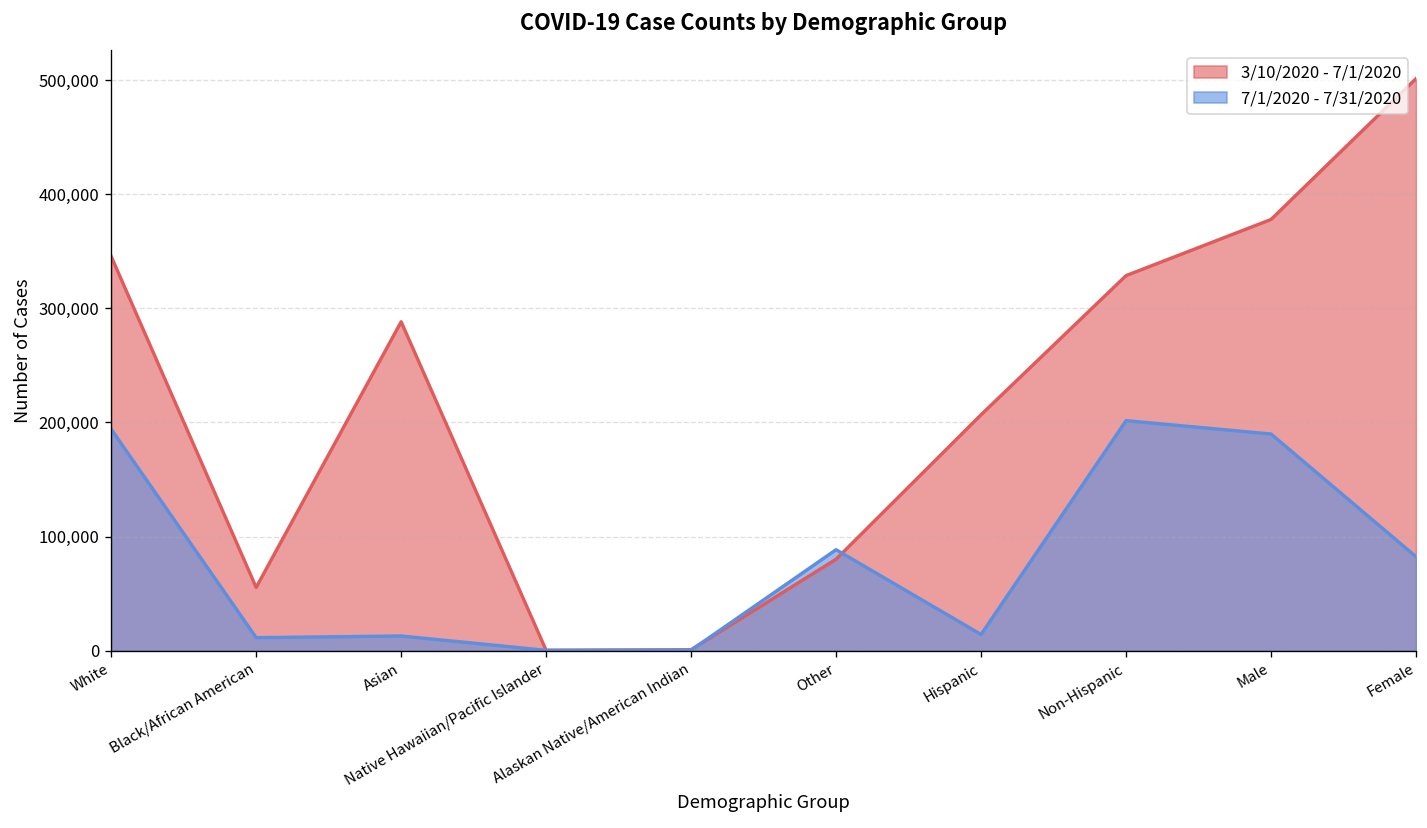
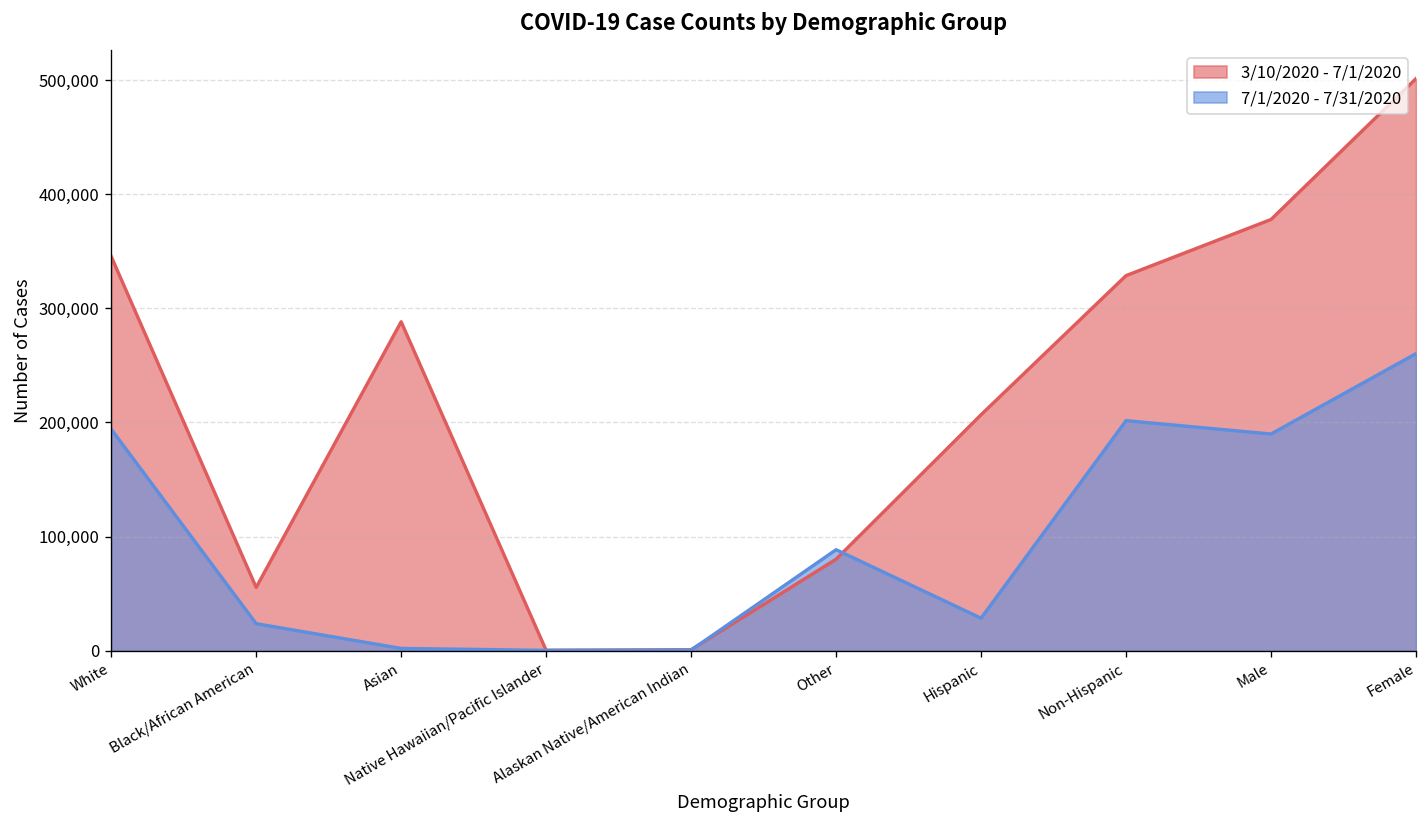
7/1/2020 - 7/31/2020, Black/African American: 10,000 -> 20,000
7/1/2020 - 7/31/2020, Asian: 10,000 -> 0
7/1/2020 - 7/31/2020, Hispanic: 10,000 -> 30,000
7/1/2020 - 7/31/2020, Female: 80,000 -> 260,000
